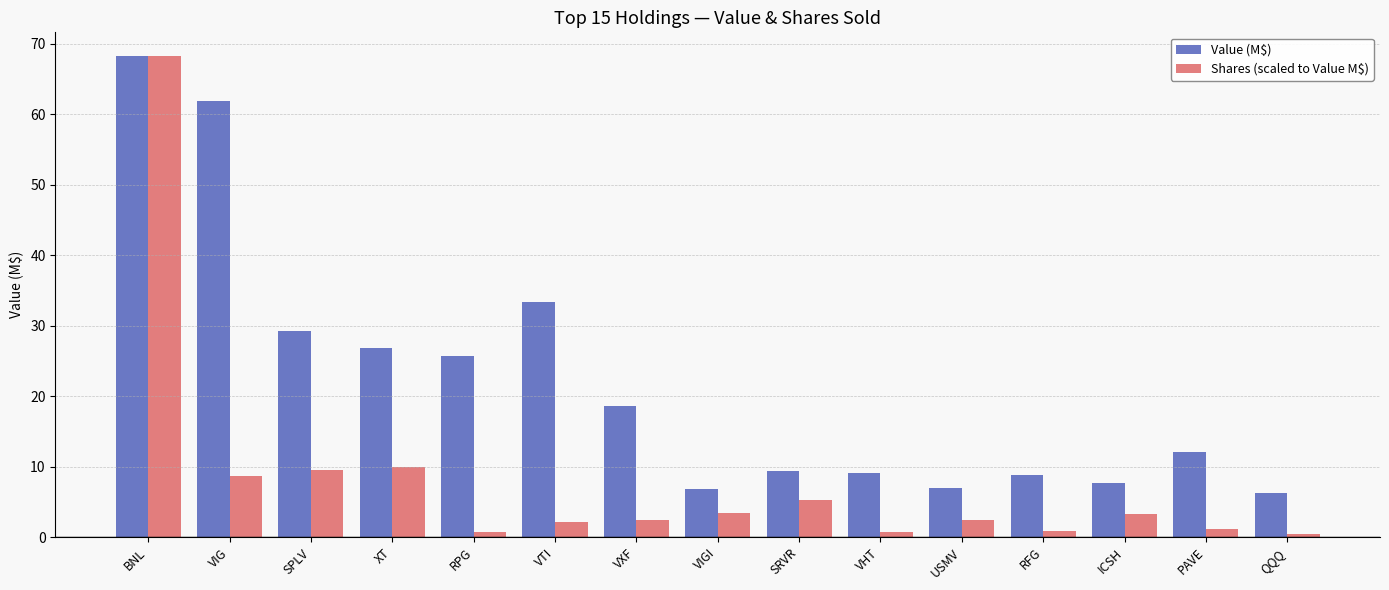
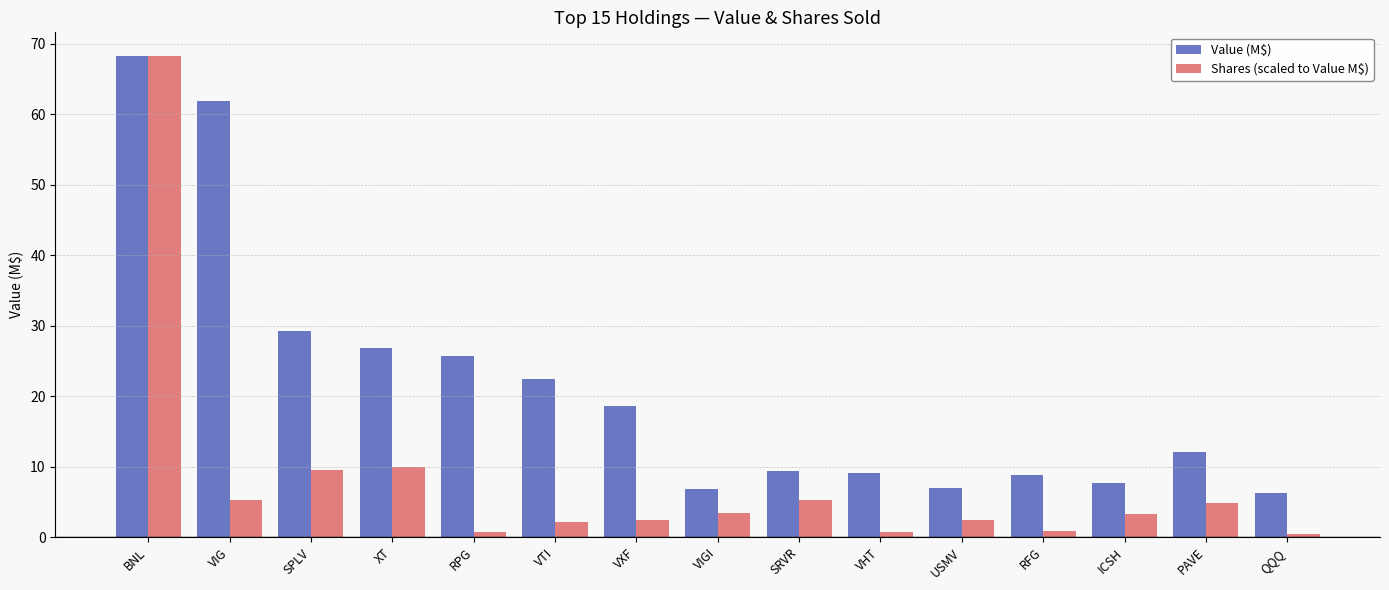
Shares (scaled to Value M$), VIG: 9 -> 5
Value (M$), VTI: 33 -> 22
Shares (scaled to Value M$), PAVE: 1 -> 5
